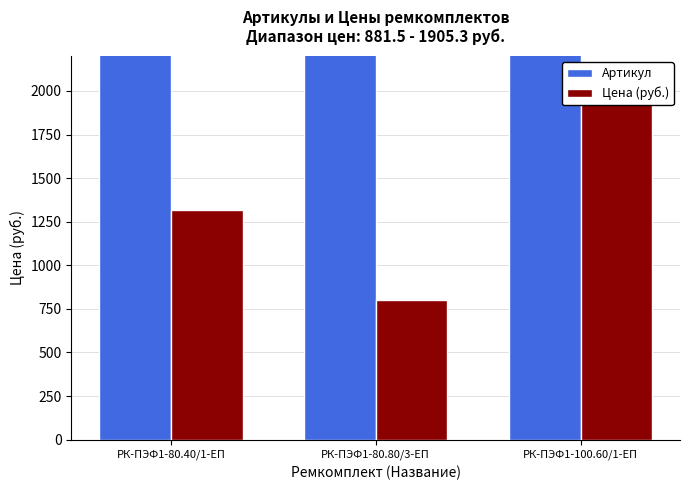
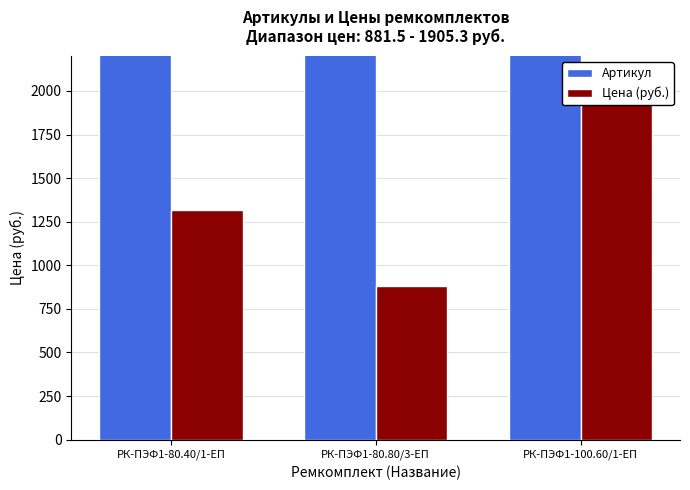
Цена (руб.), РК-ПЭФ1-80.80/3-ЕП: 800 -> 880
